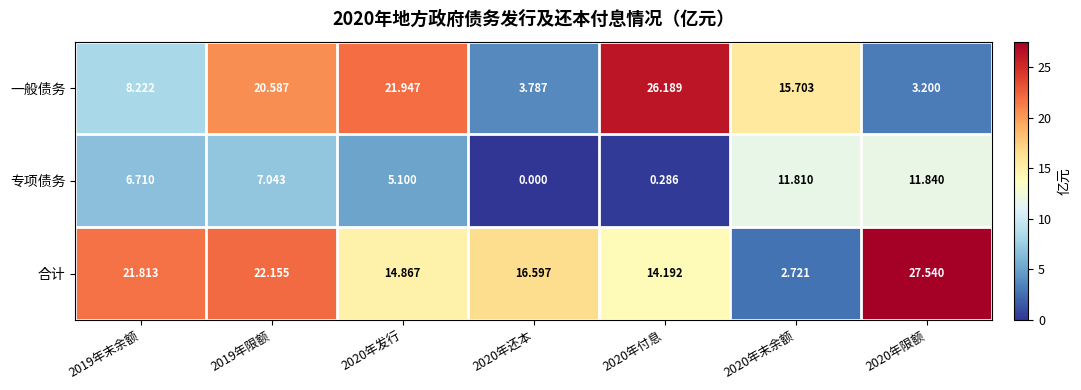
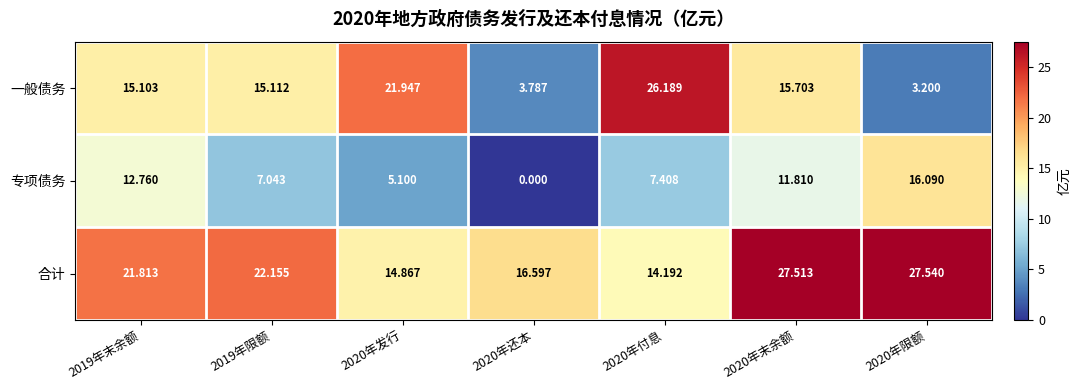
一般债务, 2019年末余额: 8.222 -> 15.103
一般债务, 2019年限额: 20.587 -> 15.112
专项债务, 2019年末余额: 6.710 -> 12.760
专项债务, 2020年付息: 0.286 -> 7.408
专项债务, 2020年限额: 11.840 -> 16.090
合计, 2020年末余额: 2.721 -> 27.513
